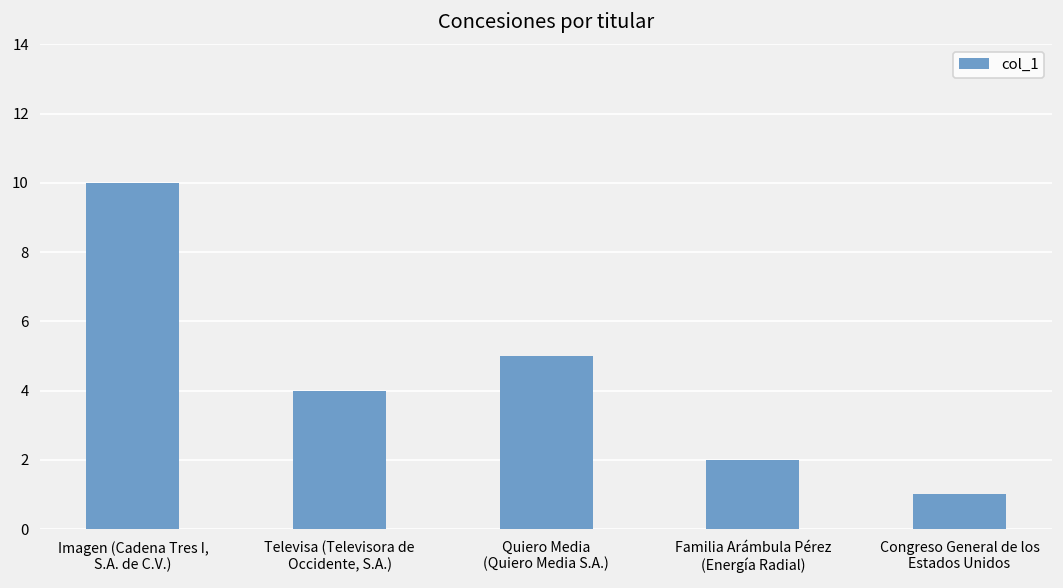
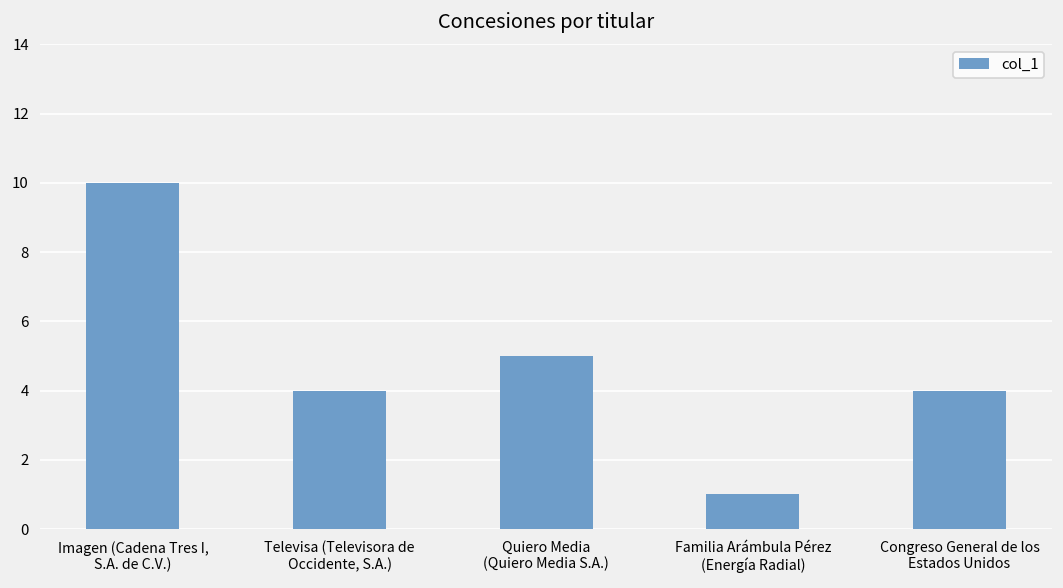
Familia Arámbula Pérez (Energía Radial): 2 -> 1
Congreso General de los Estados Unidos: 1 -> 4
